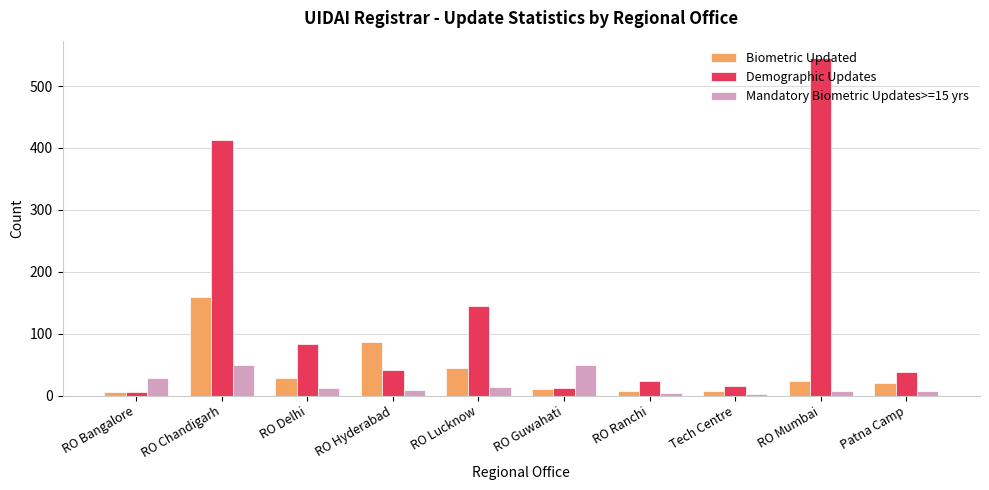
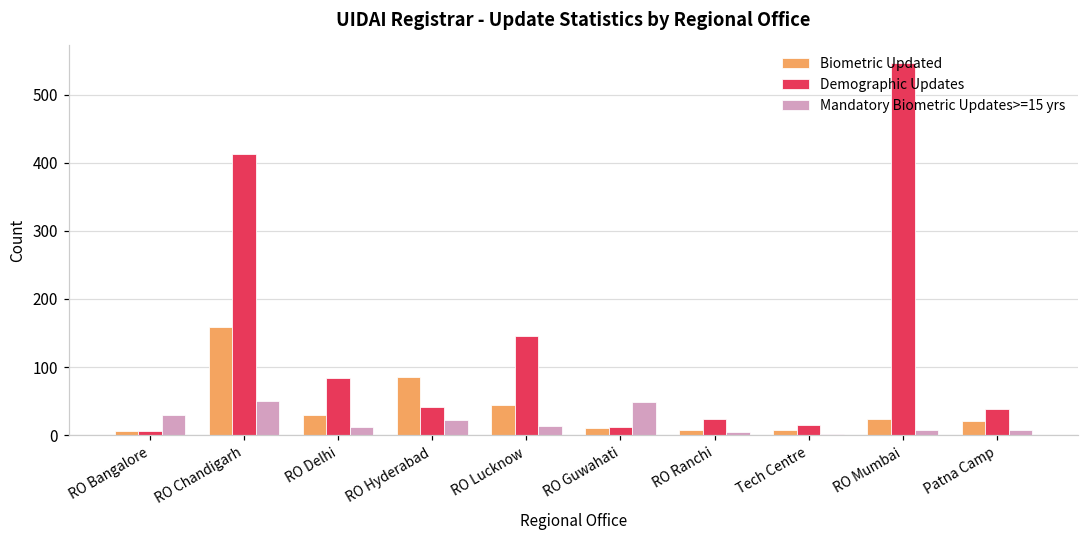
Mandatory Biometric Updates>=15 yrs, RO Hyderabad: 10 -> 20
